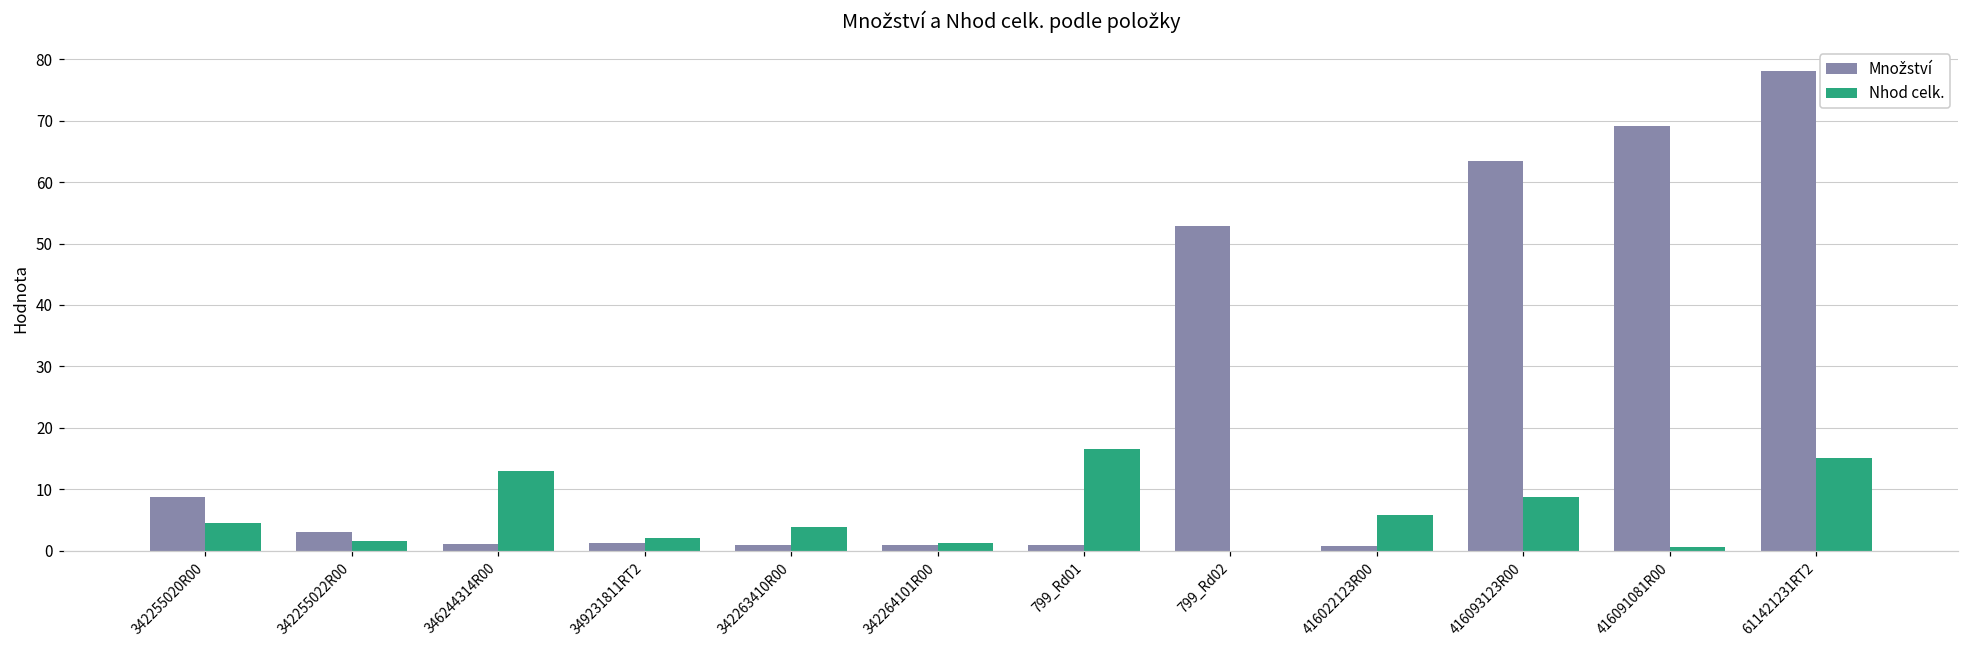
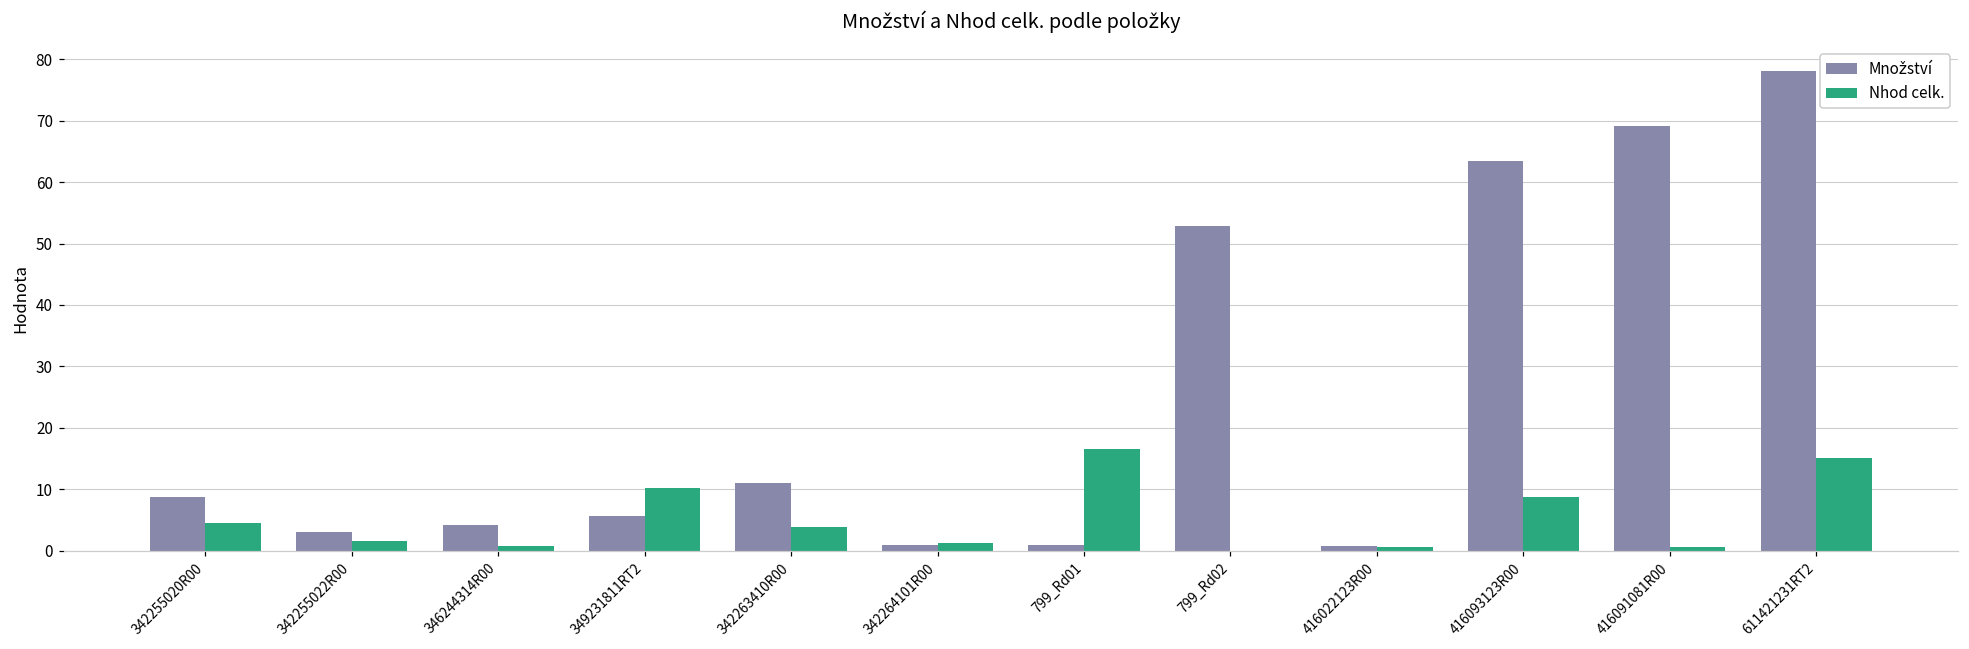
Množství, 346244314R00: 1 -> 4
Nhod celk., 346244314R00: 13 -> 1
Množství, 349231811RT2: 1 -> 6
Nhod celk., 349231811RT2: 2 -> 10
Množství, 342263410R00: 1 -> 11
Nhod celk., 416022123R00: 6 -> 1
